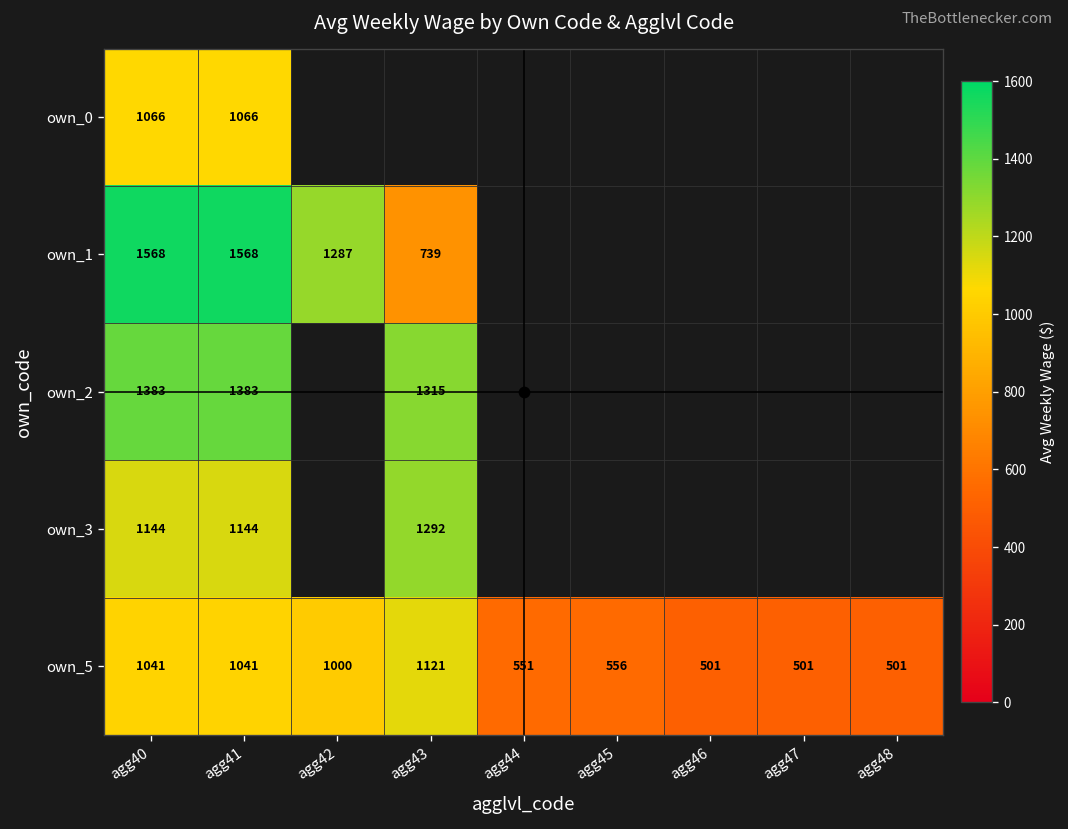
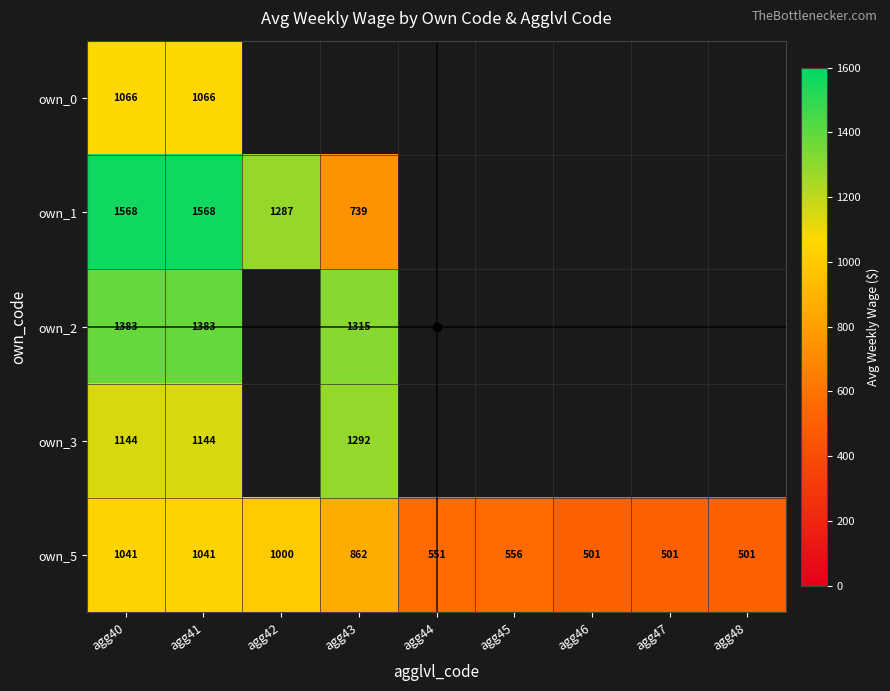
own_5, agg43: 1121 -> 862
